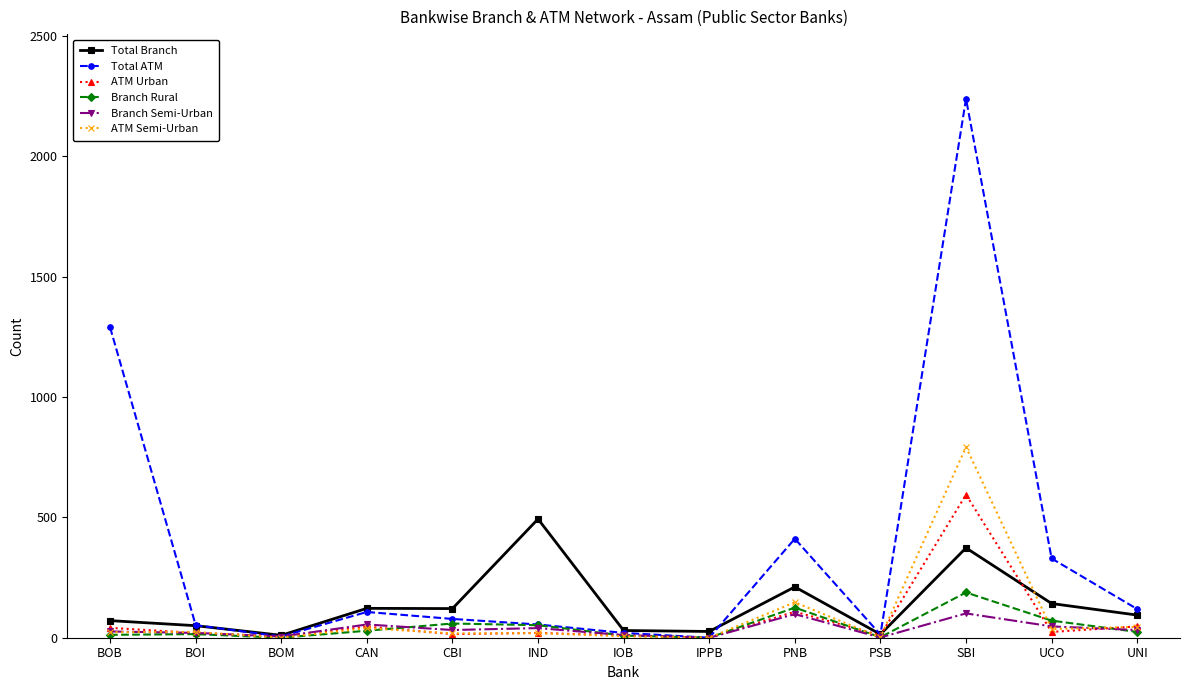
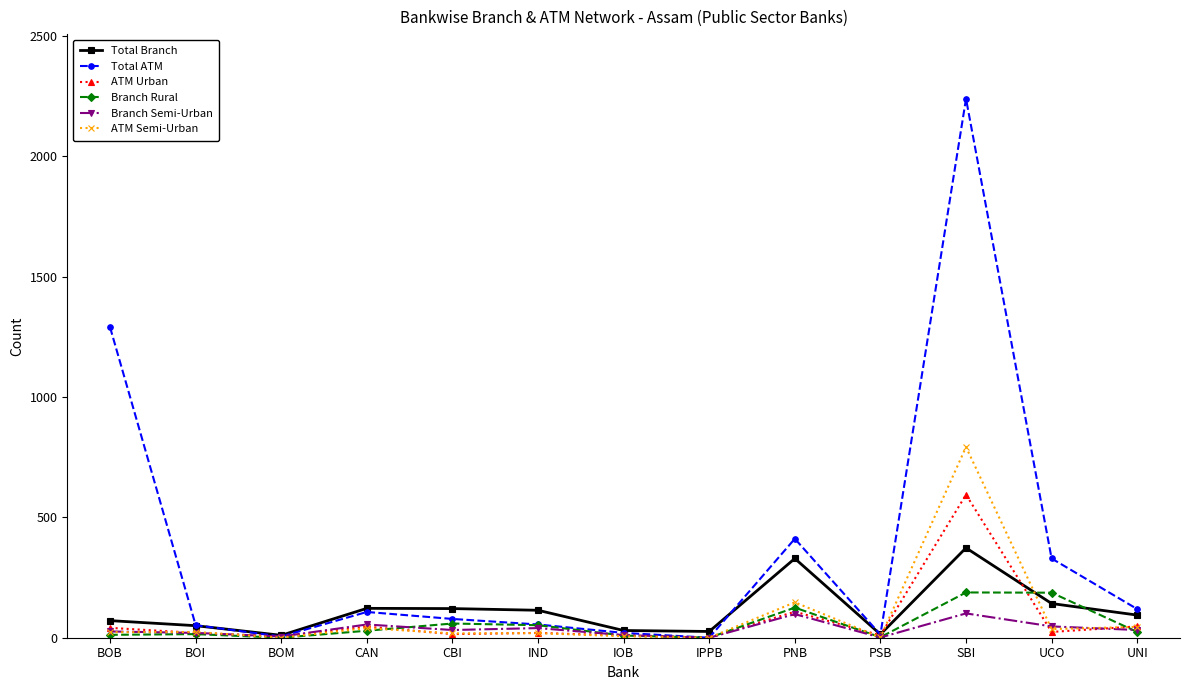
Total Branch, IND: 490 -> 110
Total Branch, PNB: 210 -> 330
Branch Rural, UCO: 70 -> 190
